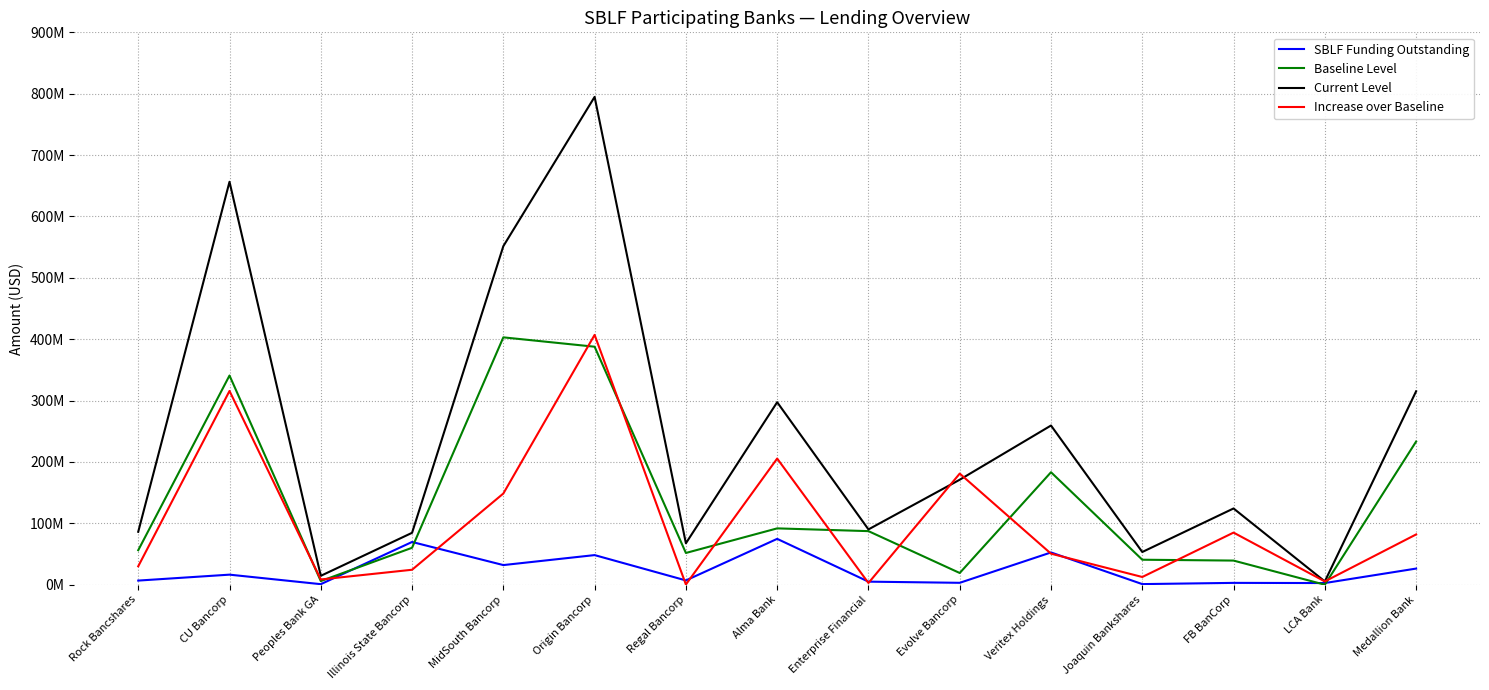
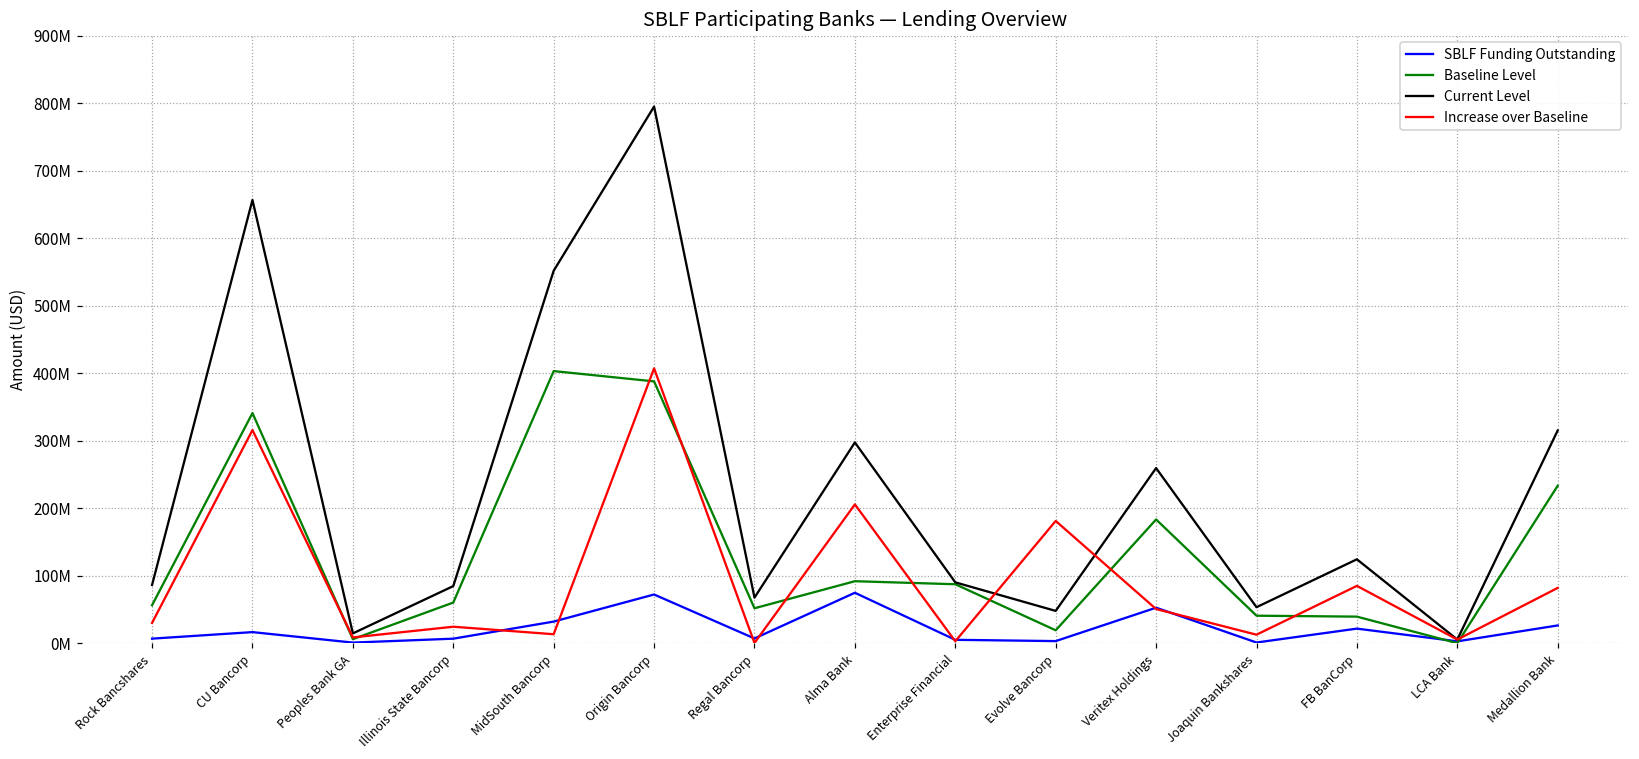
SBLF Funding Outstanding, Illinois State Bancorp: 70000000 -> 10000000
Increase over Baseline, MidSouth Bancorp: 150000000 -> 10000000
SBLF Funding Outstanding, Origin Bancorp: 50000000 -> 70000000
Current Level, Evolve Bancorp: 170000000 -> 50000000
SBLF Funding Outstanding, FB BanCorp: 0 -> 20000000
